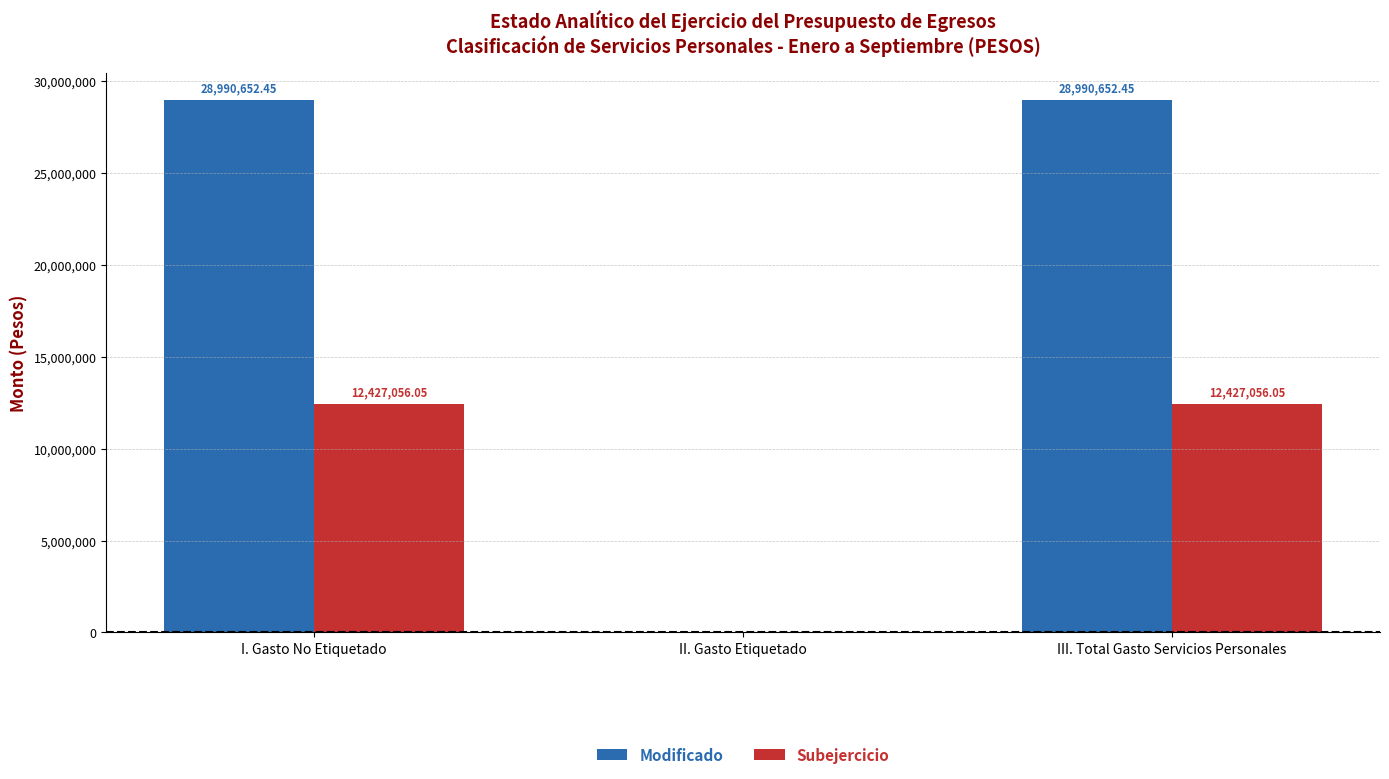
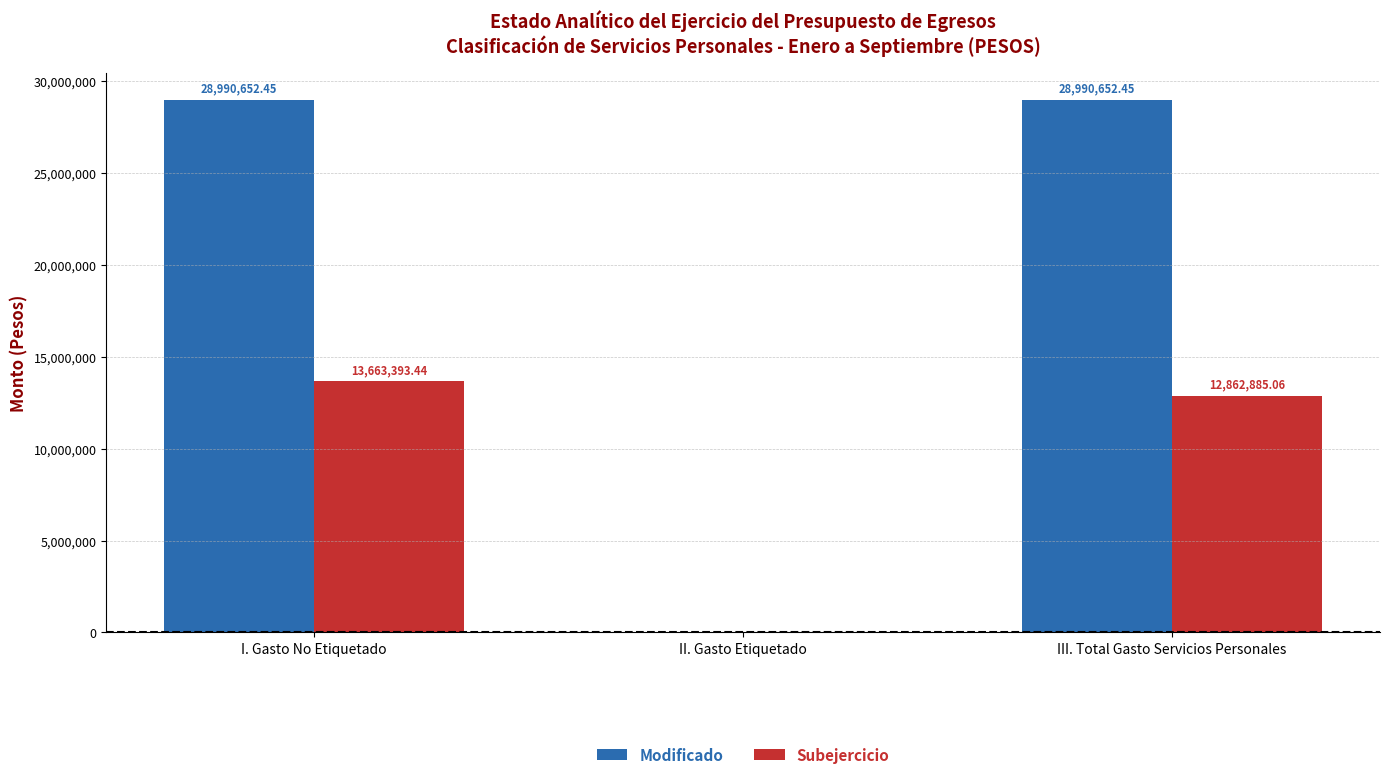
Subejercicio, I. Gasto No Etiquetado: 12,427,056.05 -> 13,663,393.44
Subejercicio, III. Total Gasto Servicios Personales: 12,427,056.05 -> 12,862,885.06
